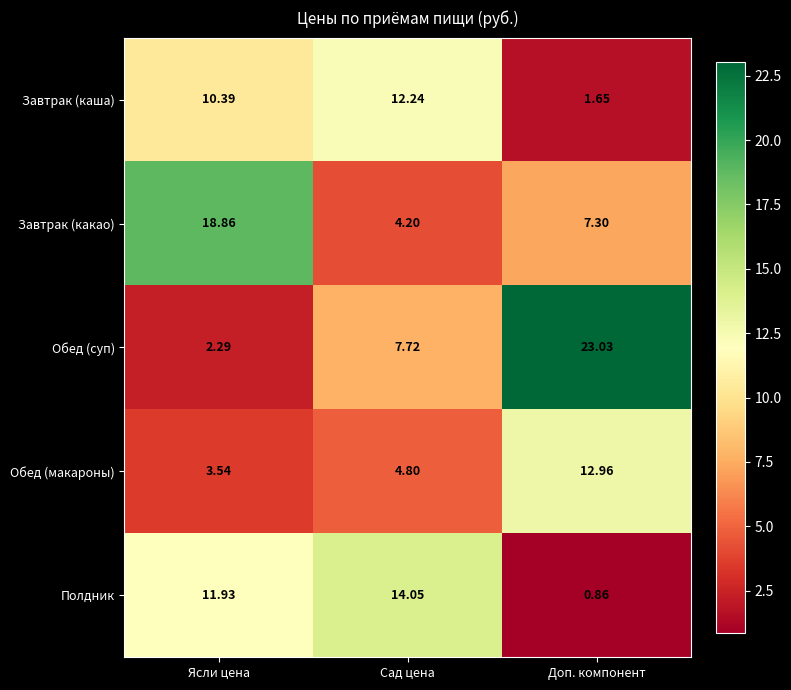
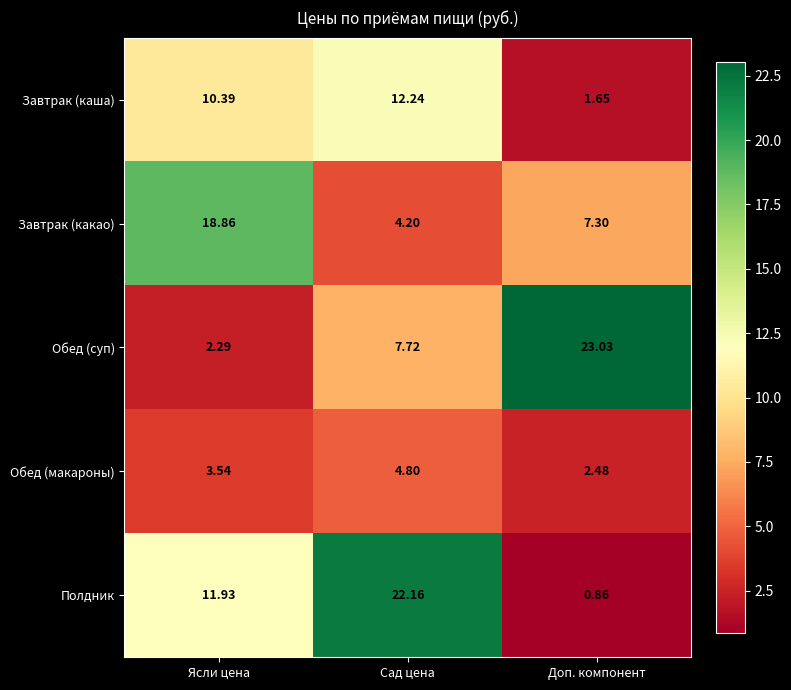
Обед (макароны), Доп. компонент: 12.96 -> 2.48
Полдник, Сад цена: 14.05 -> 22.16
